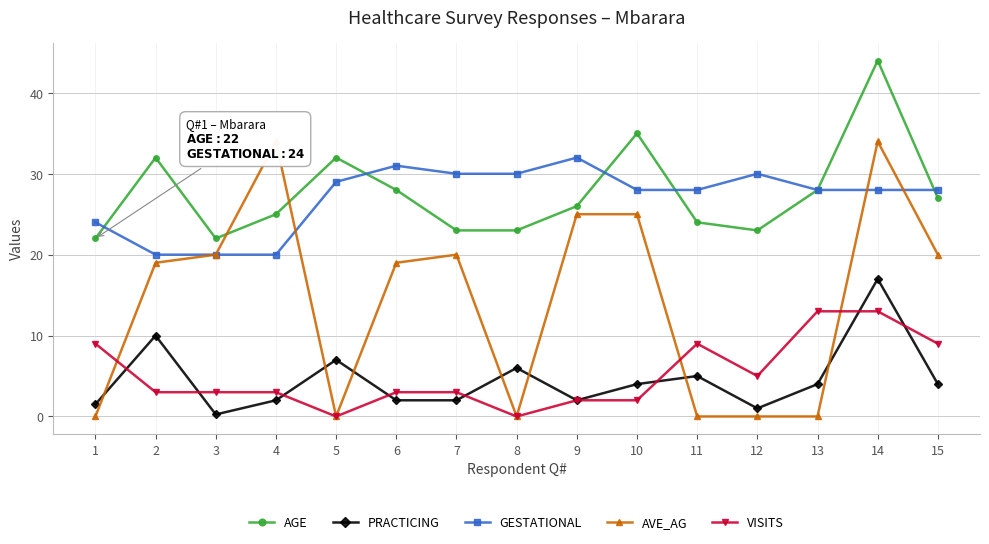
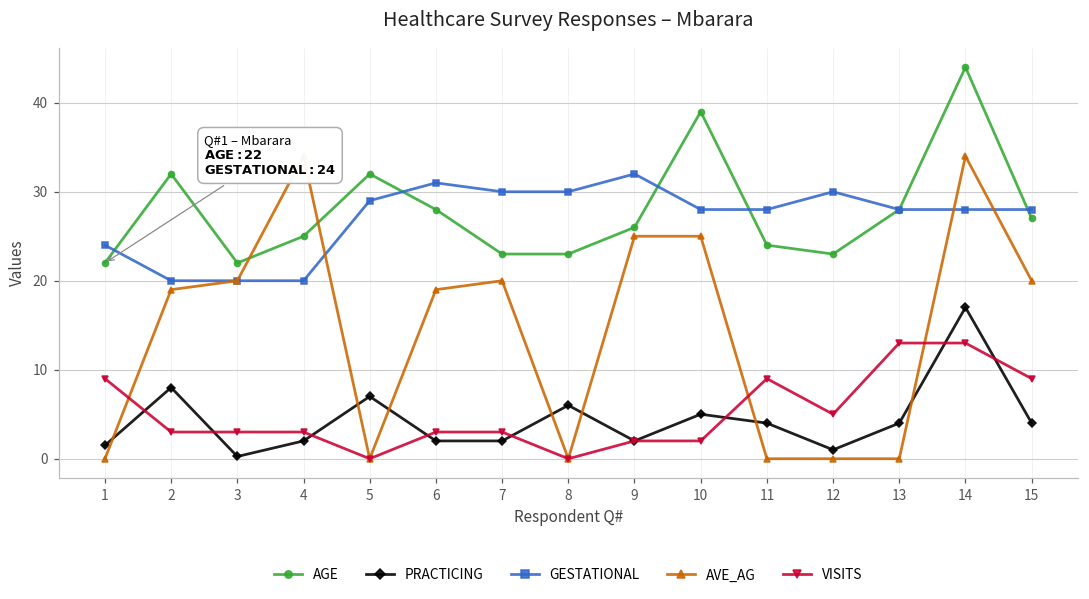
PRACTICING, 2: 10 -> 8
AGE, 10: 35 -> 39
PRACTICING, 10: 4 -> 5
PRACTICING, 11: 5 -> 4
